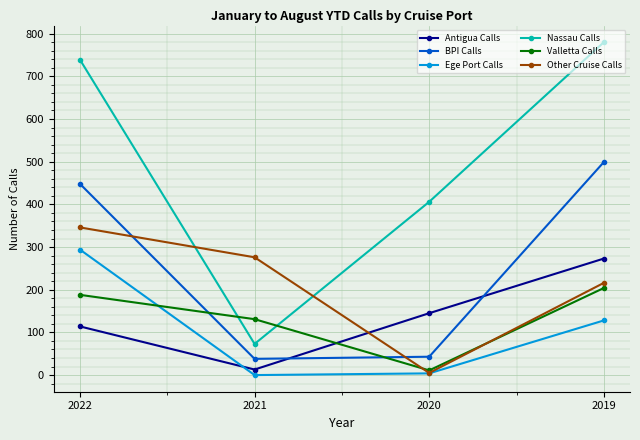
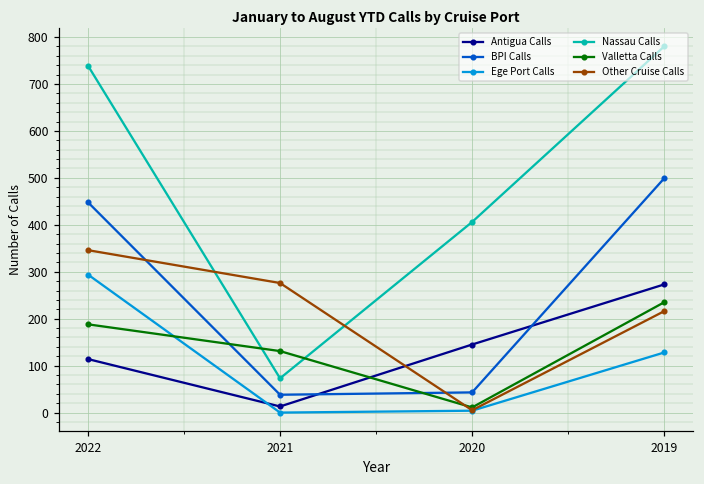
Valletta Calls, 2019: 200 -> 240
